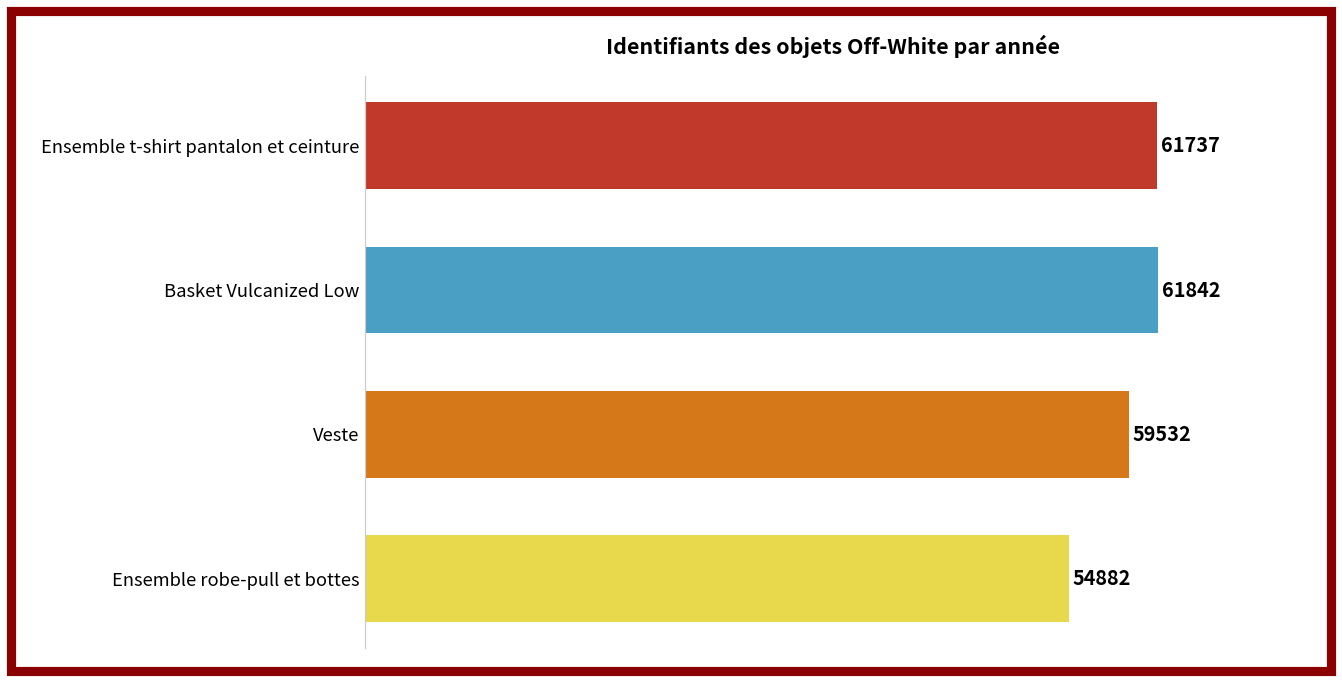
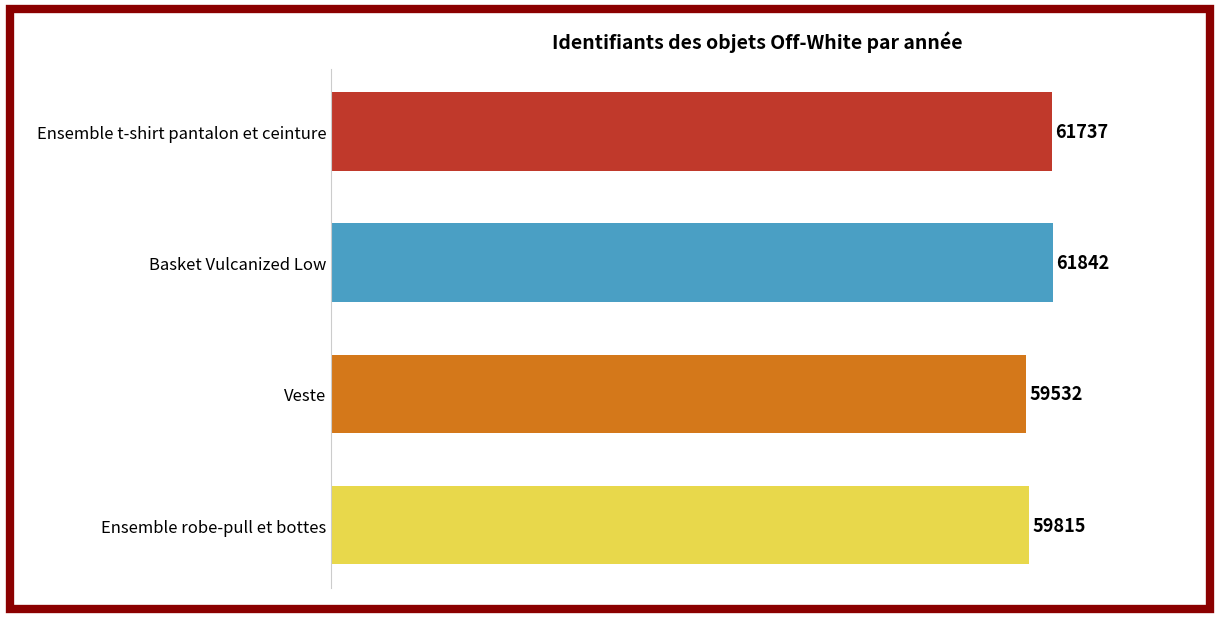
Ensemble robe-pull et bottes: 54882 -> 59815
